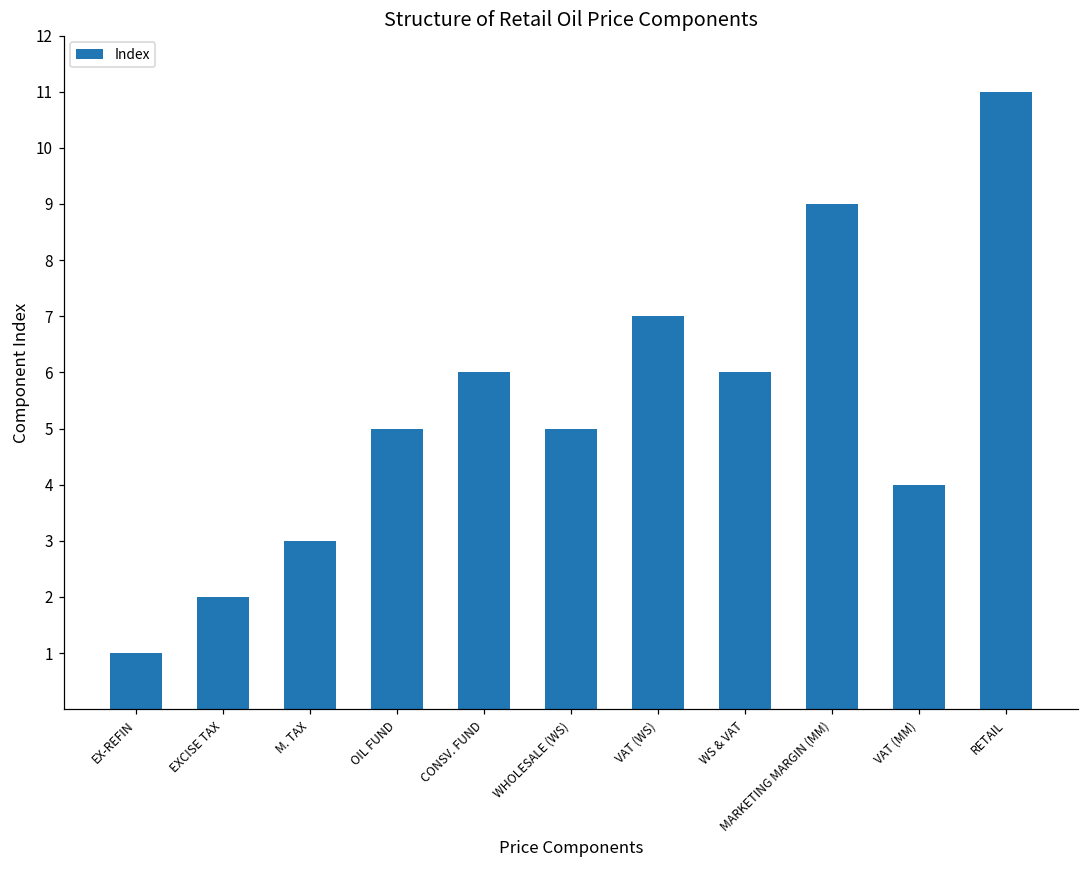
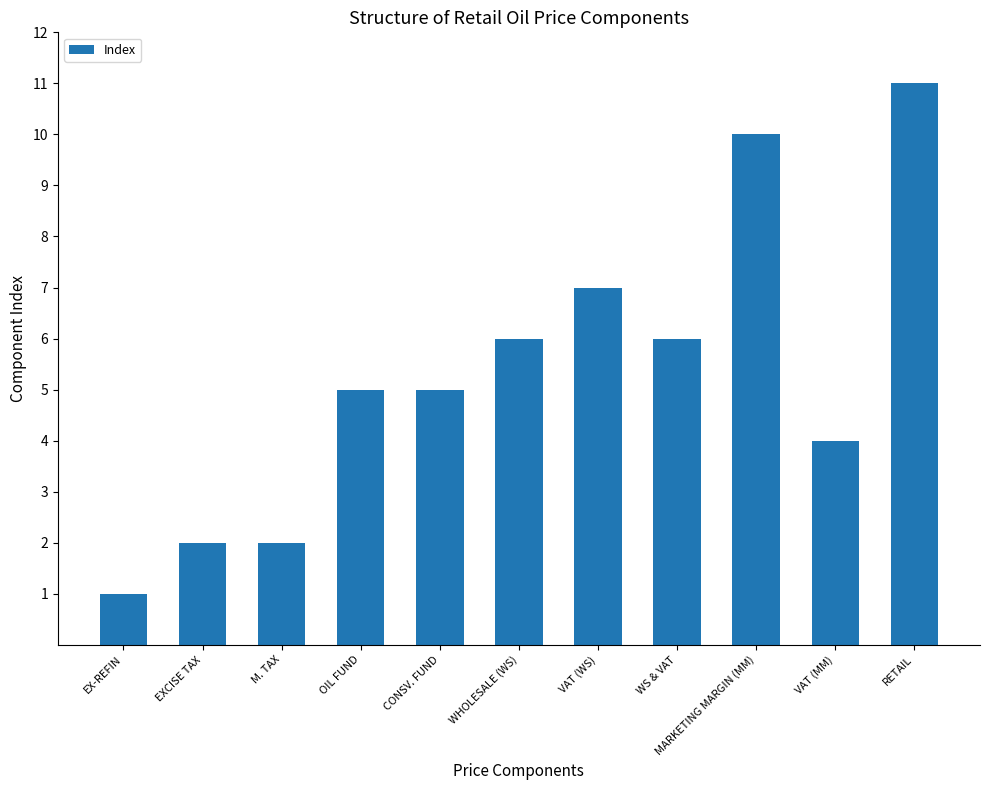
M. TAX: 3 -> 2
CONSV. FUND: 6 -> 5
WHOLESALE (WS): 5 -> 6
MARKETING MARGIN (MM): 9 -> 10
